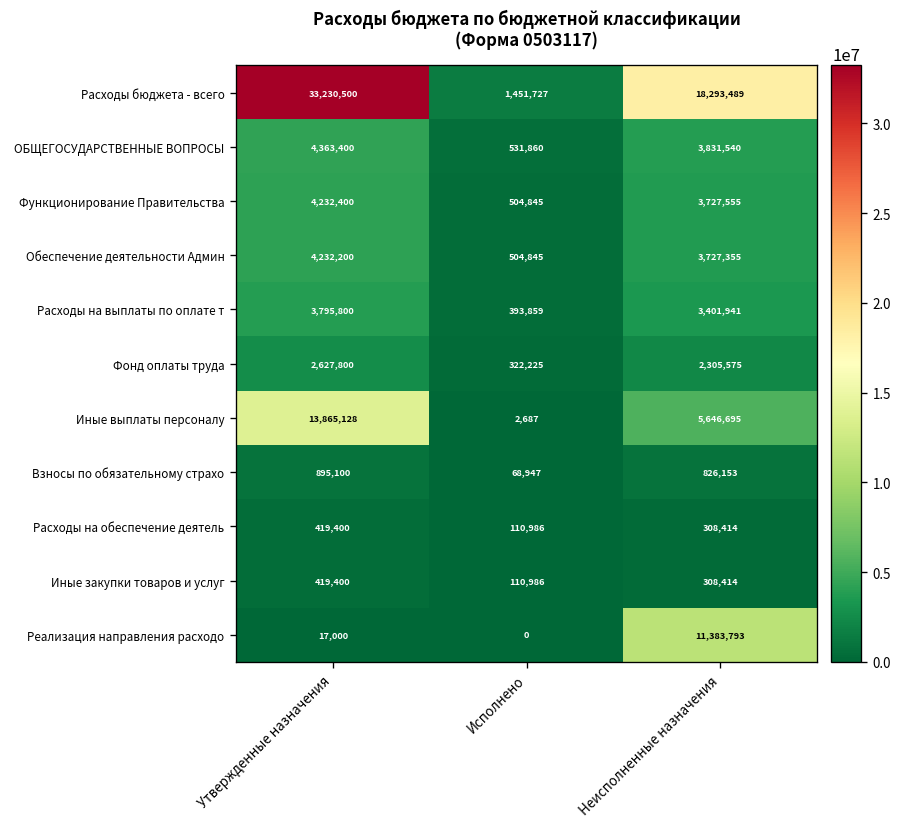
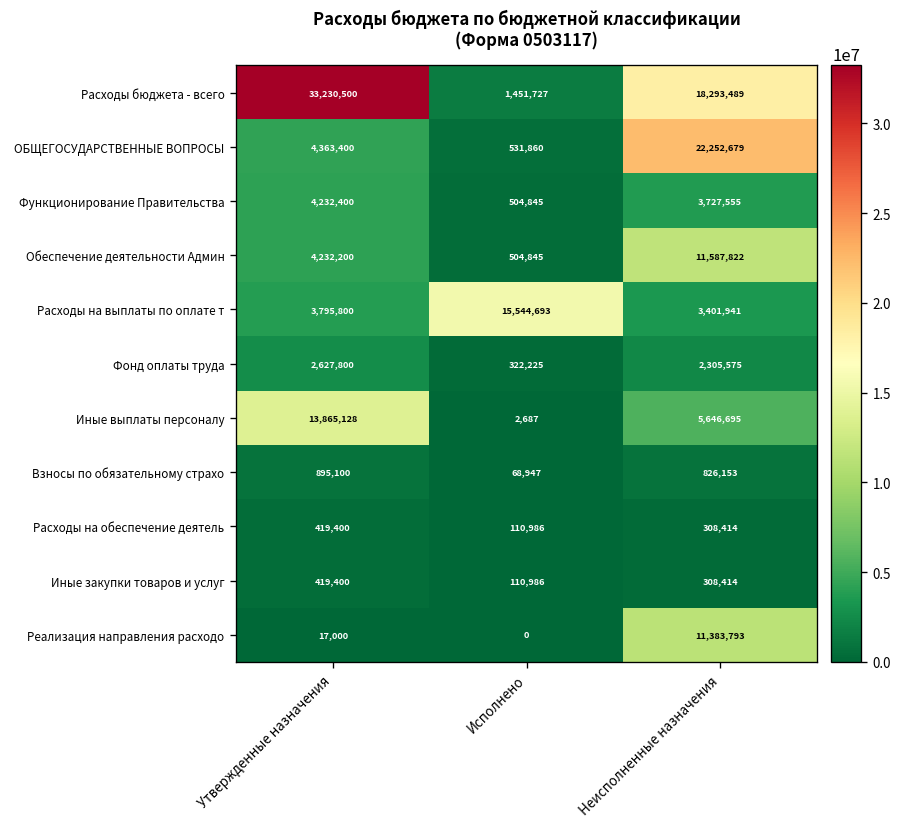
ОБЩЕГОСУДАРСТВЕННЫЕ ВОПРОСЫ, Неисполненные назначения: 3,831,540 -> 22,252,679
Обеспечение деятельности Админ, Неисполненные назначения: 3,727,355 -> 11,587,822
Расходы на выплаты по оплате т, Исполнено: 393,859 -> 15,544,693
